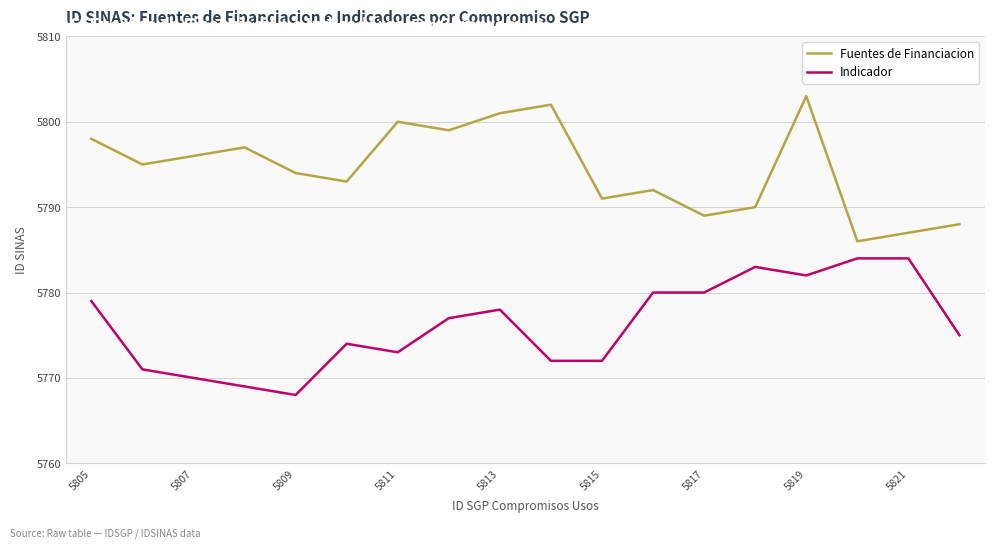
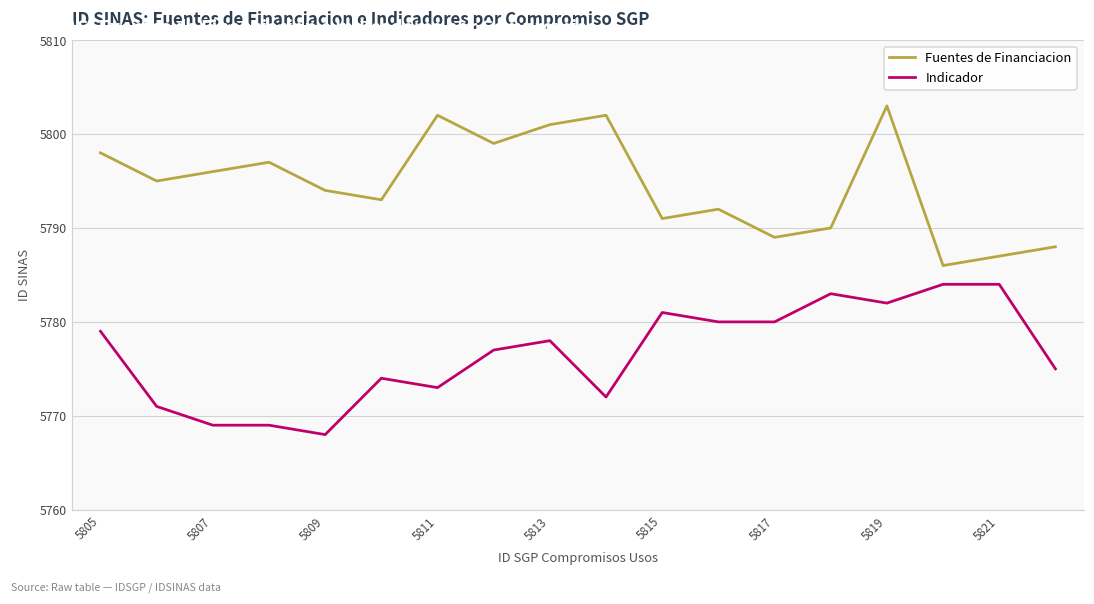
Indicador, 5807: 5770 -> 5769
Fuentes de Financiacion, 5811: 5800 -> 5802
Indicador, 5815: 5772 -> 5781
